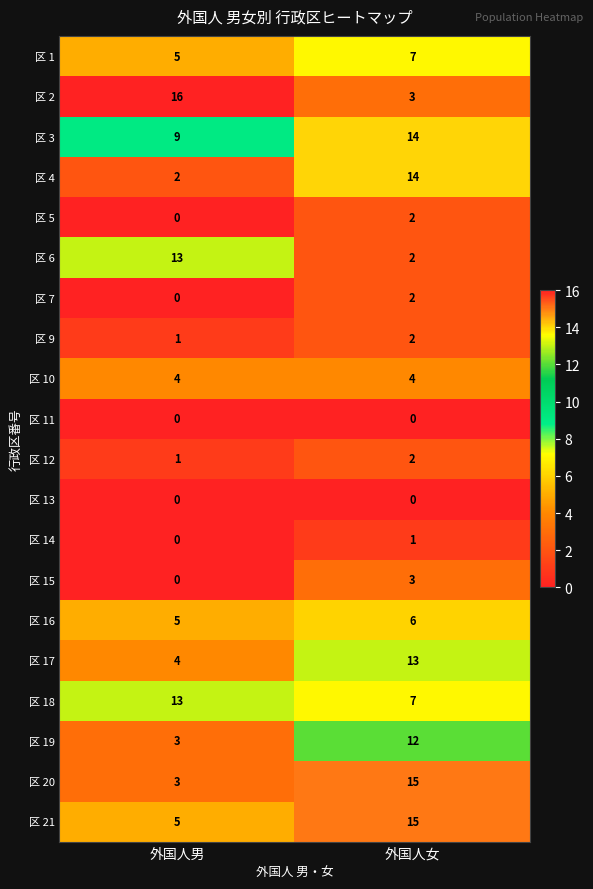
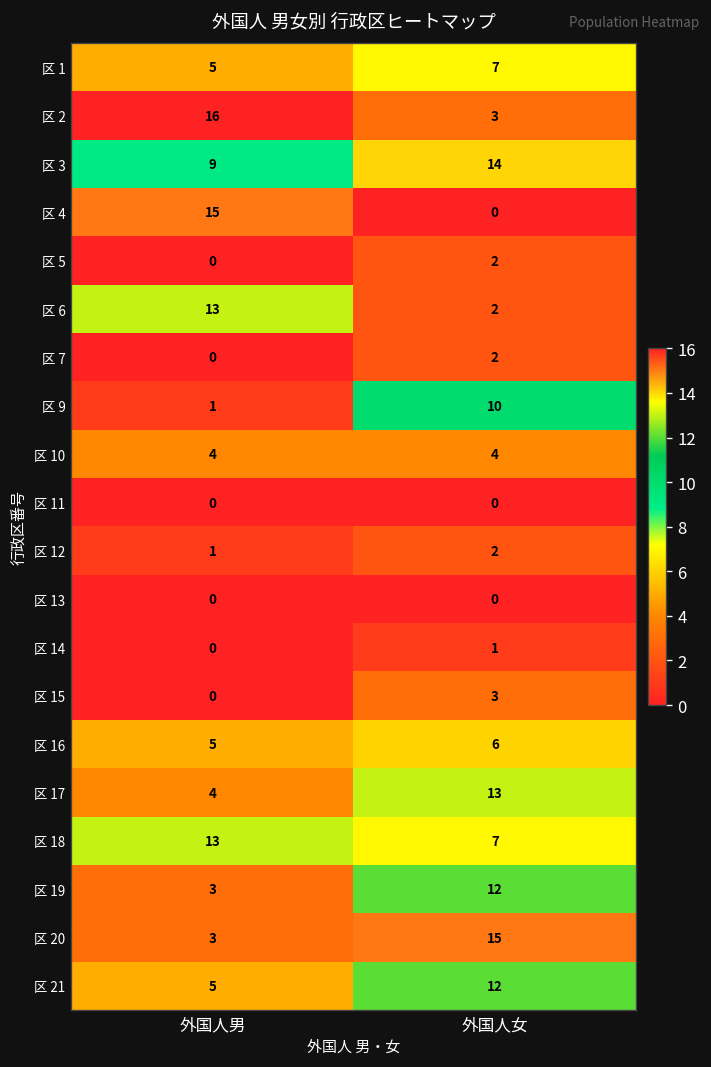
区 4, 外国人男: 2 -> 15
区 4, 外国人女: 14 -> 0
区 9, 外国人女: 2 -> 10
区 21, 外国人女: 15 -> 12
